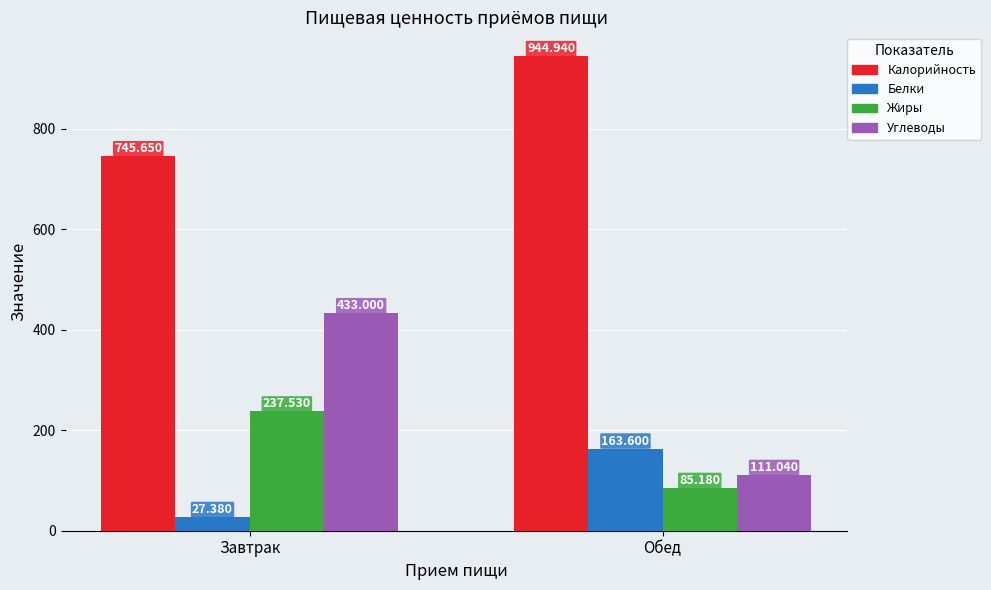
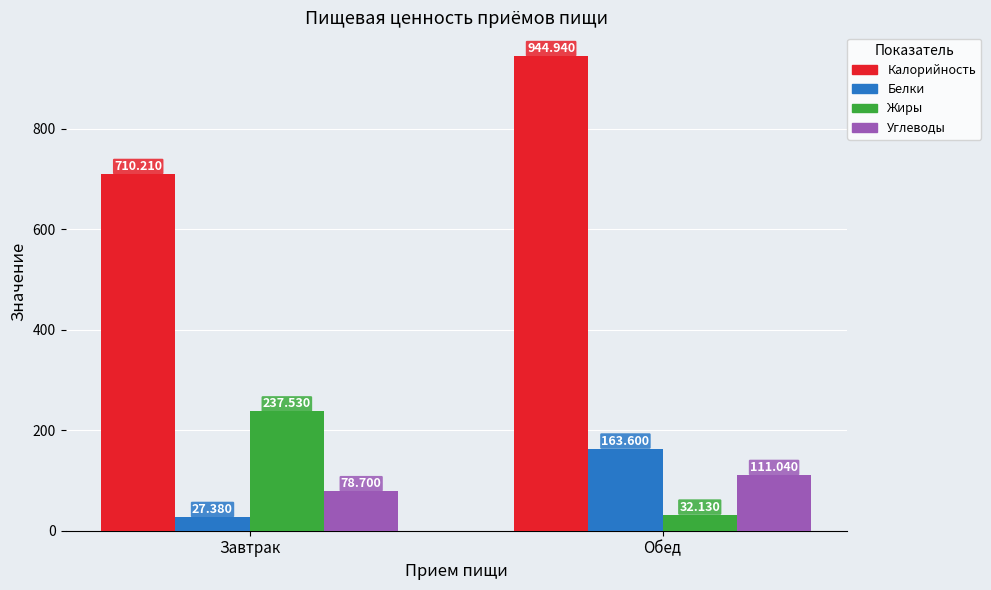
Калорийность, Завтрак: 745.650 -> 710.210
Углеводы, Завтрак: 433.000 -> 78.700
Жиры, Обед: 85.180 -> 32.130
